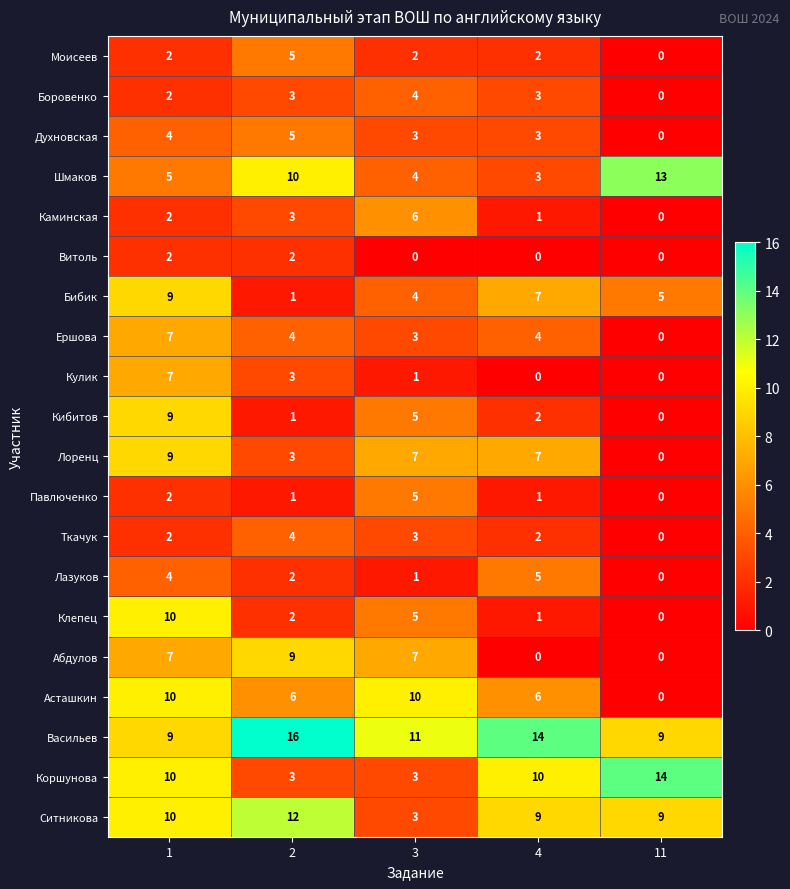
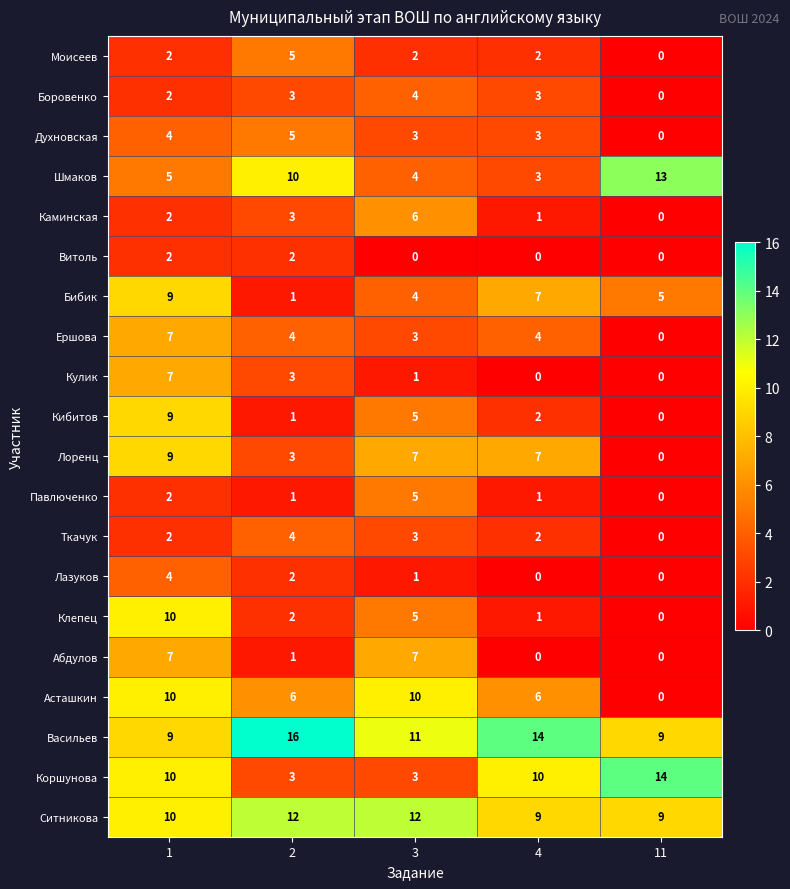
Лазуков, 4: 5 -> 0
Абдулов, 2: 9 -> 1
Ситникова, 3: 3 -> 12
